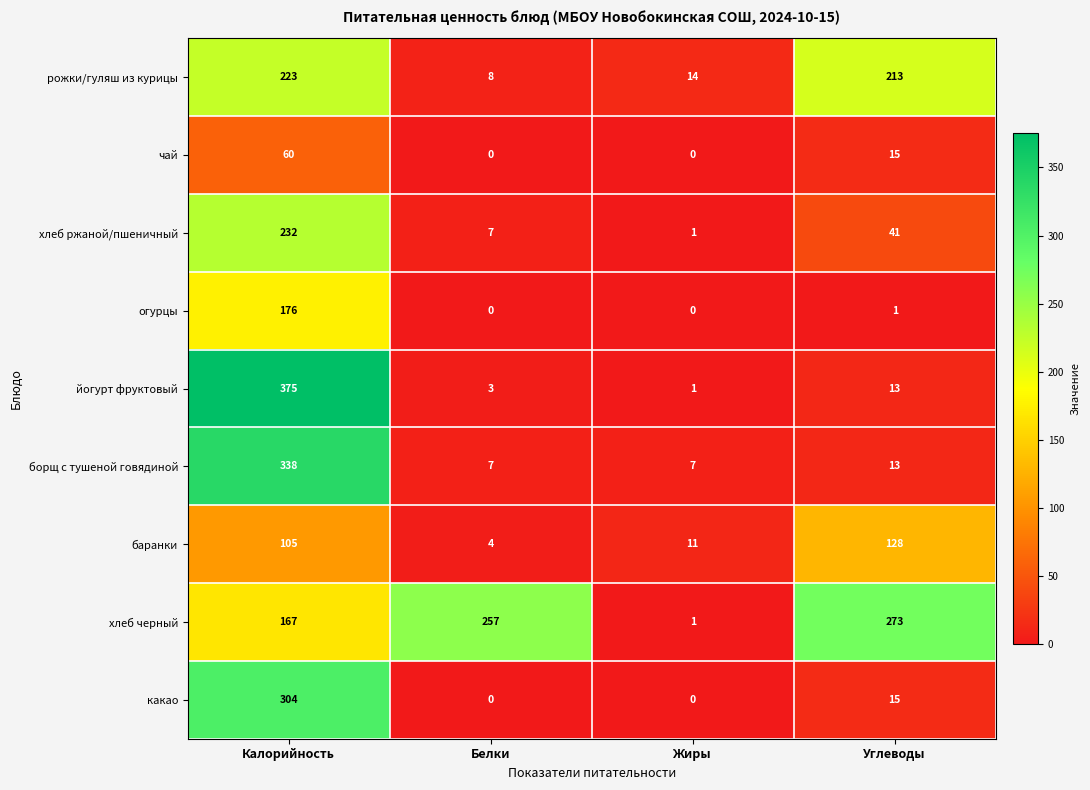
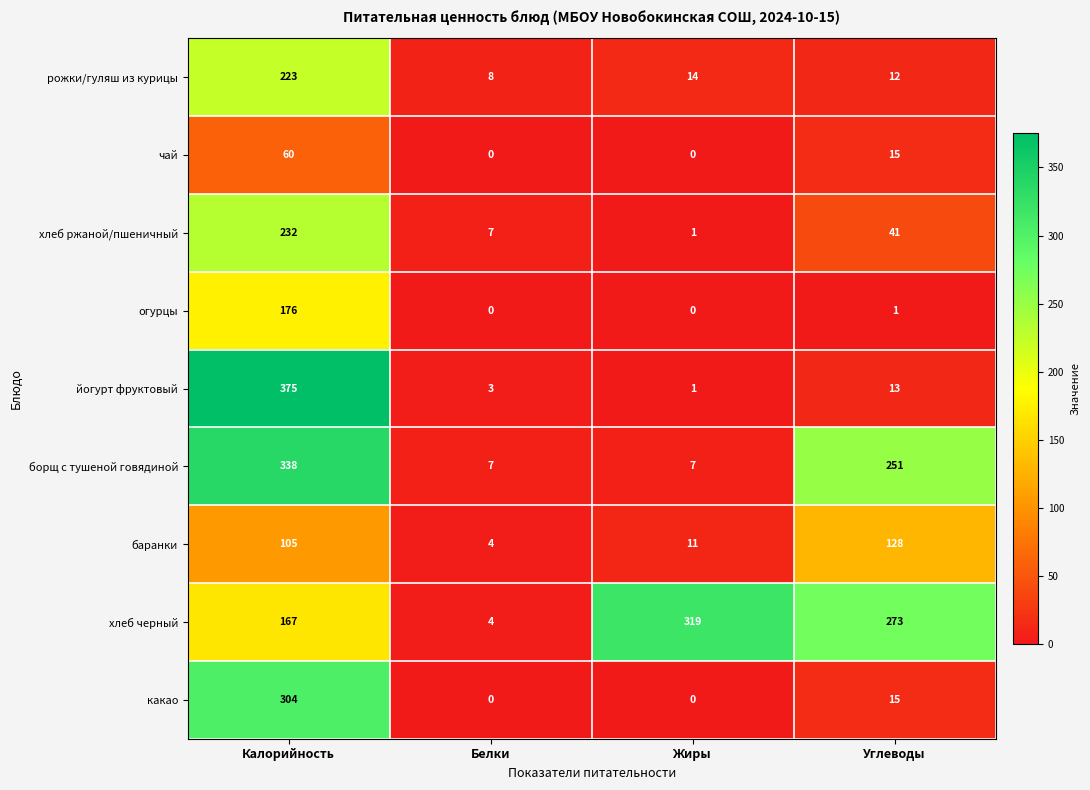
рожки/гуляш из курицы, Углеводы: 213 -> 12
борщ с тушеной говядиной, Углеводы: 13 -> 251
хлеб черный, Белки: 257 -> 4
хлеб черный, Жиры: 1 -> 319
